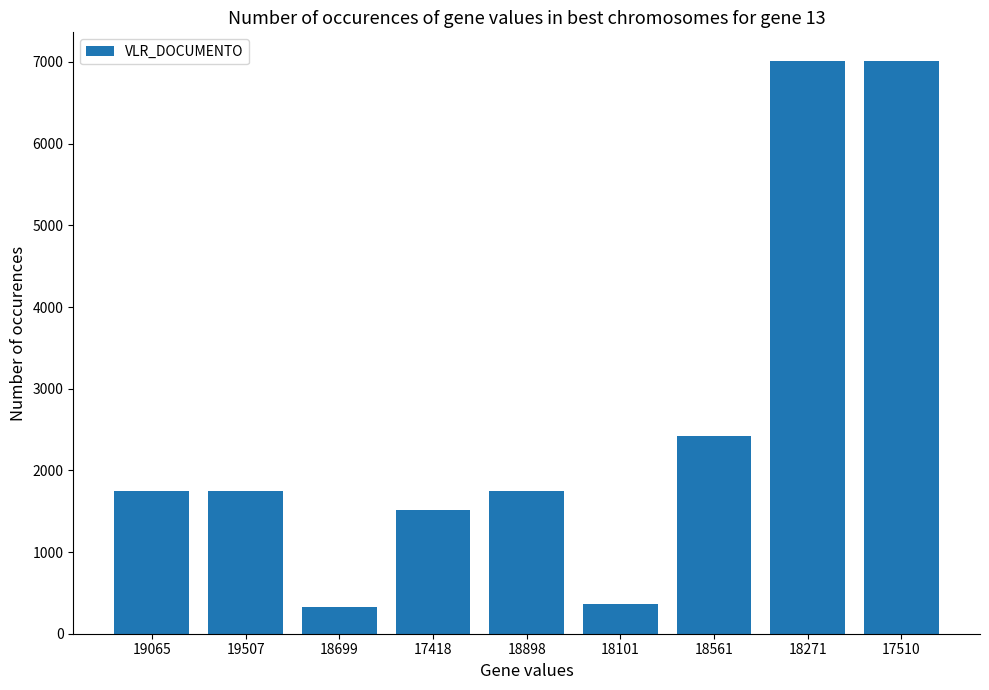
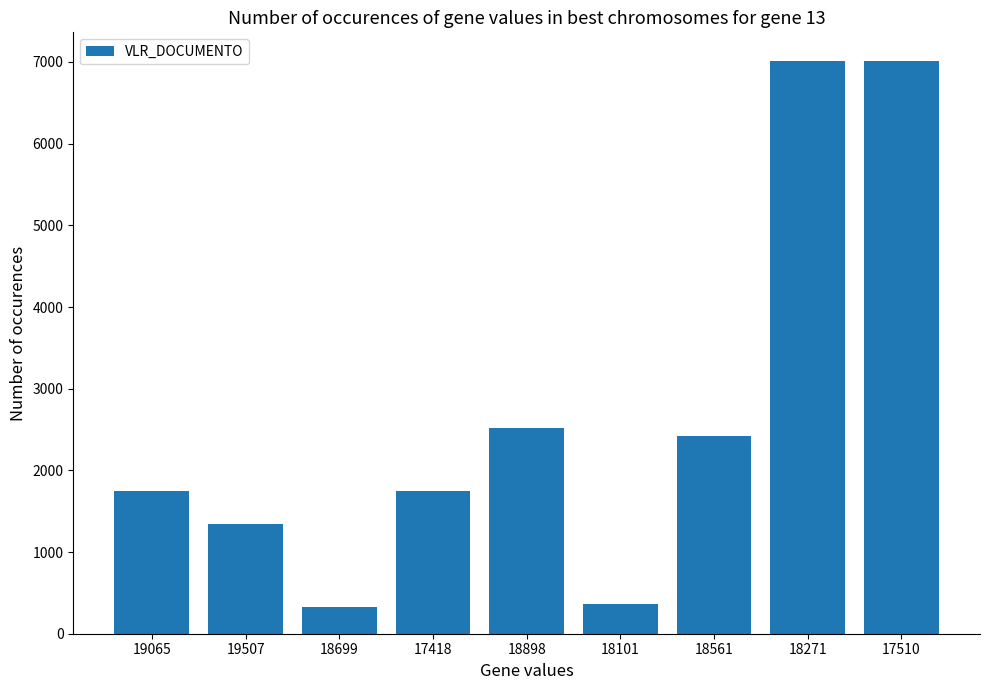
19507: 1800 -> 1300
17418: 1500 -> 1800
18898: 1800 -> 2500
